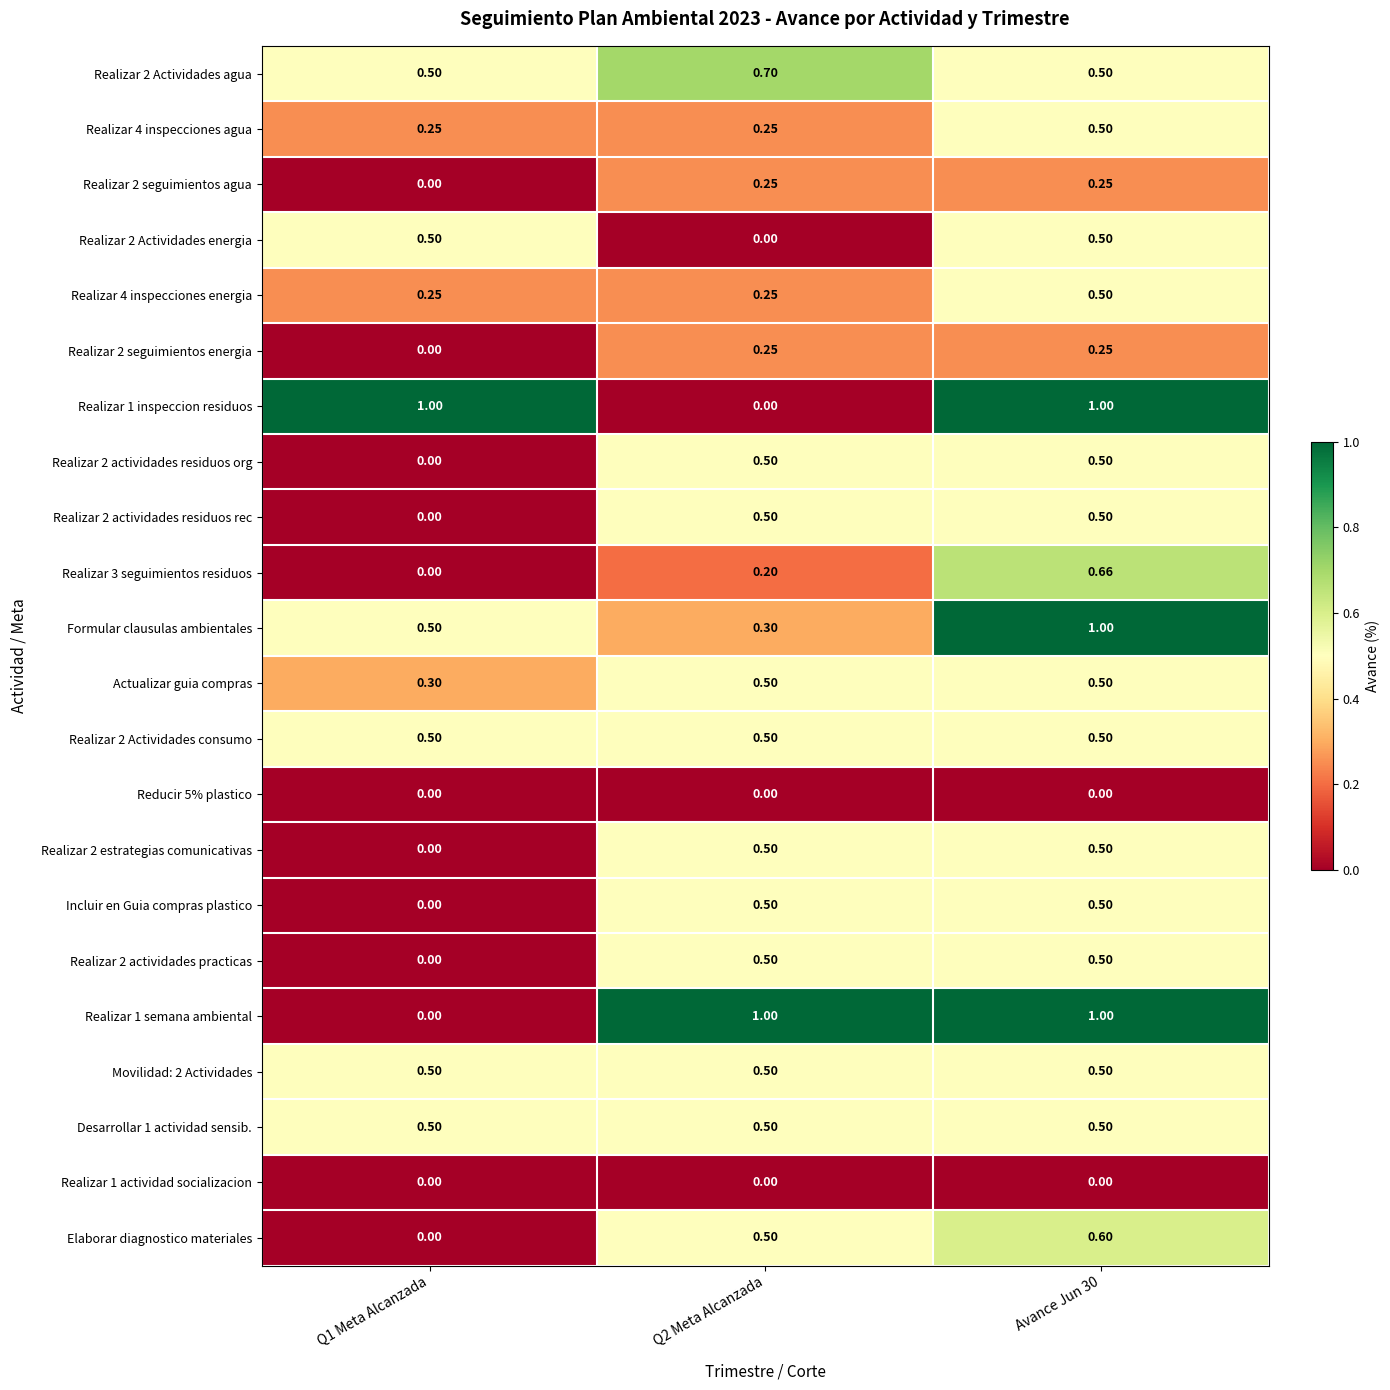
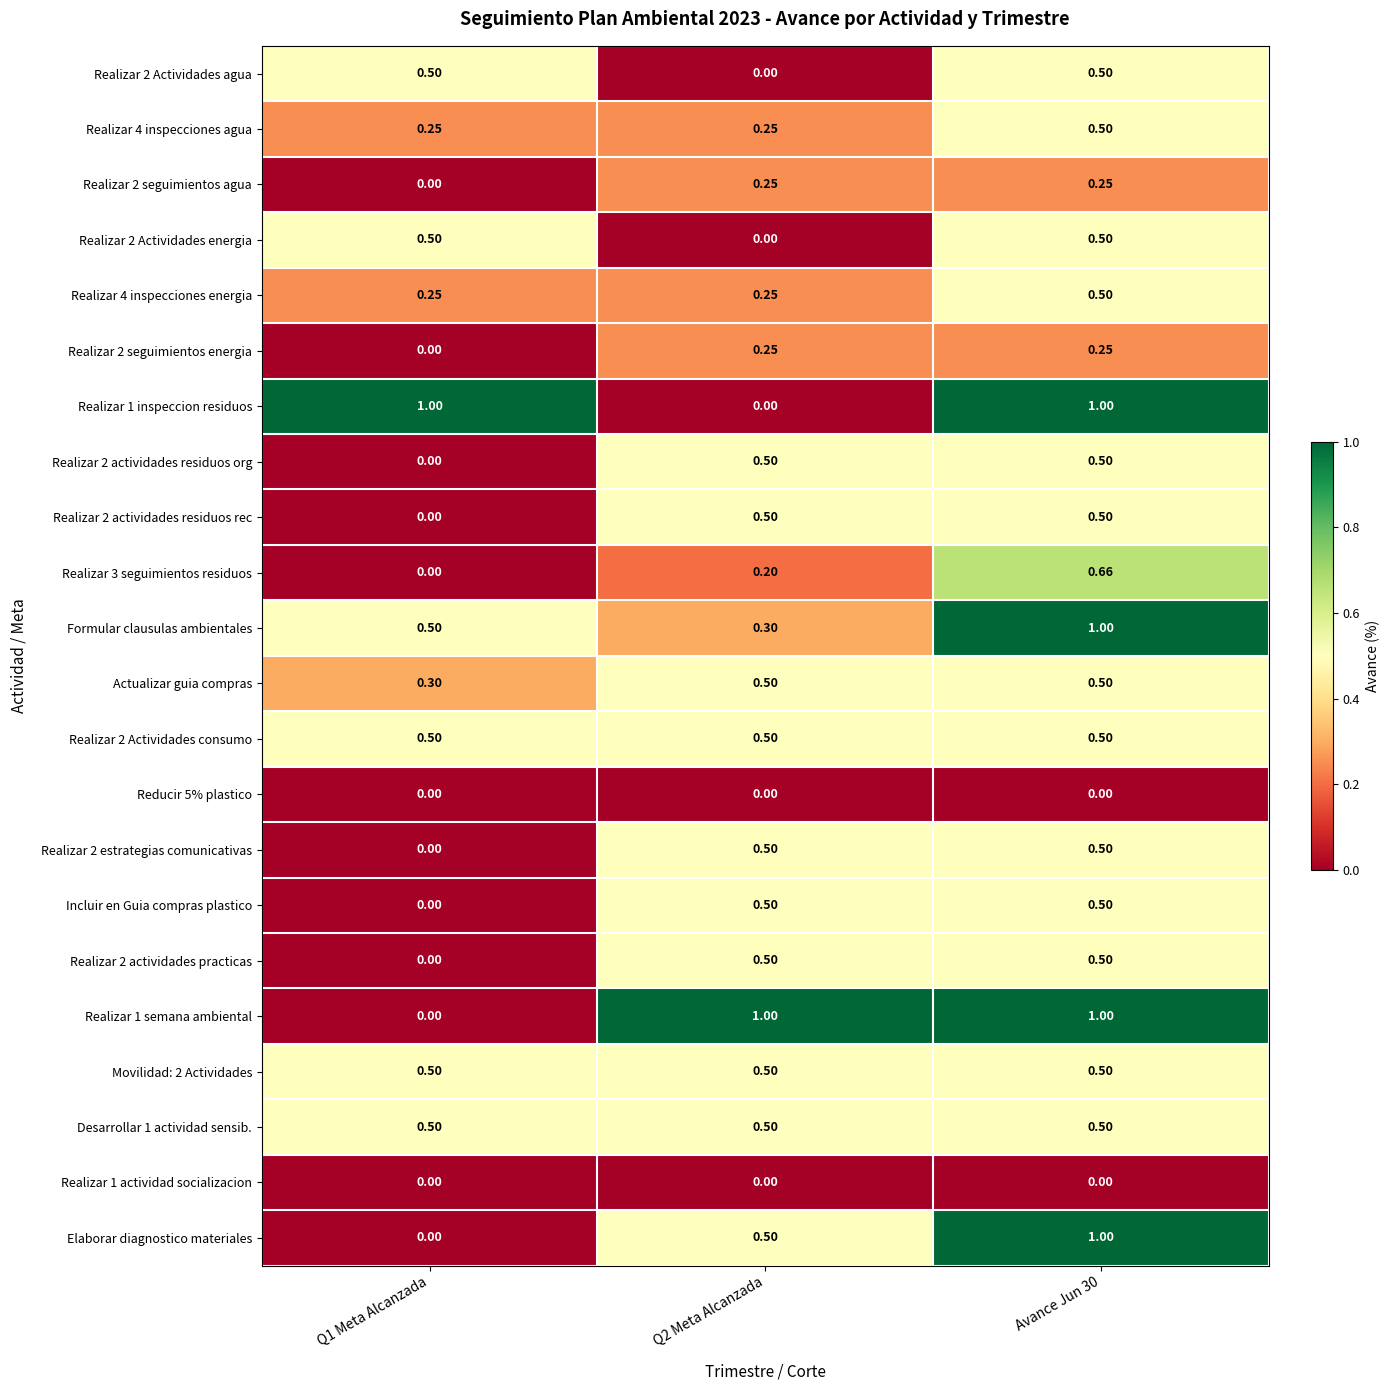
Realizar 2 Actividades agua, Q2 Meta Alcanzada: 0.70 -> 0.00
Elaborar diagnostico materiales, Avance Jun 30: 0.60 -> 1.00
